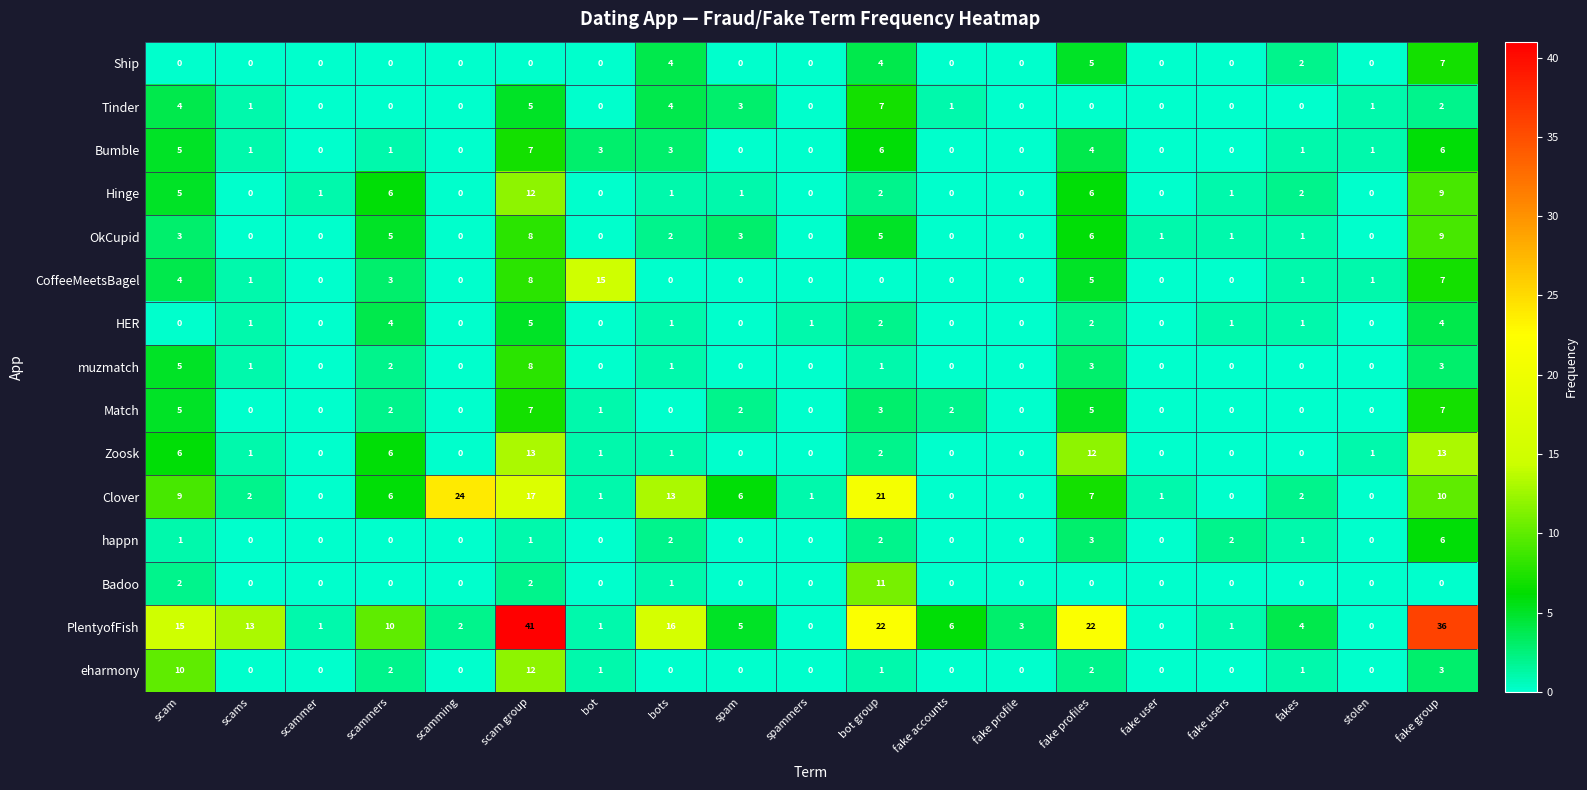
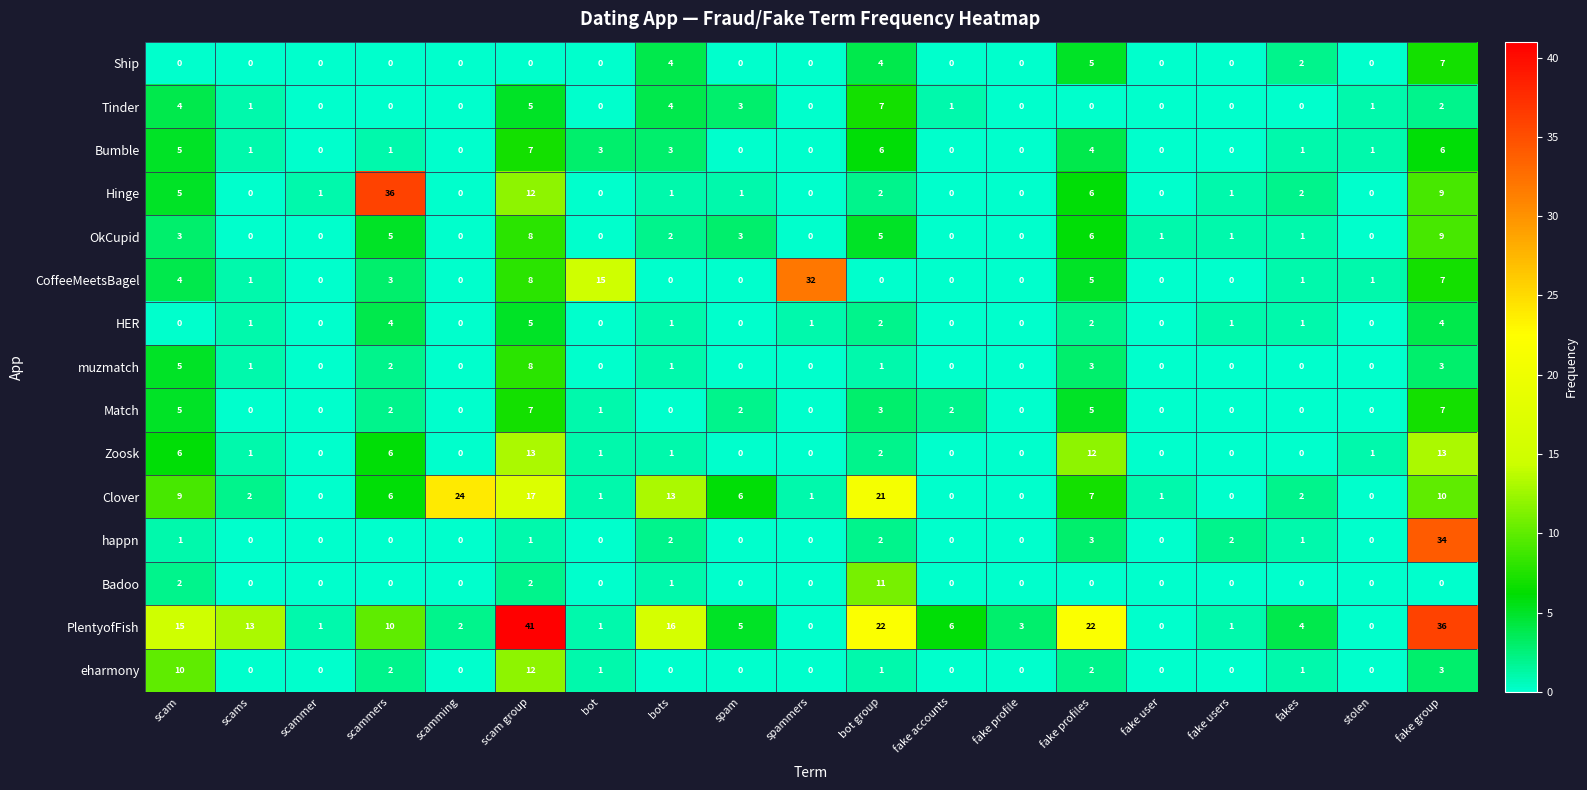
Hinge, scammers: 6 -> 36
CoffeeMeetsBagel, spammers: 0 -> 32
happn, fake group: 6 -> 34
